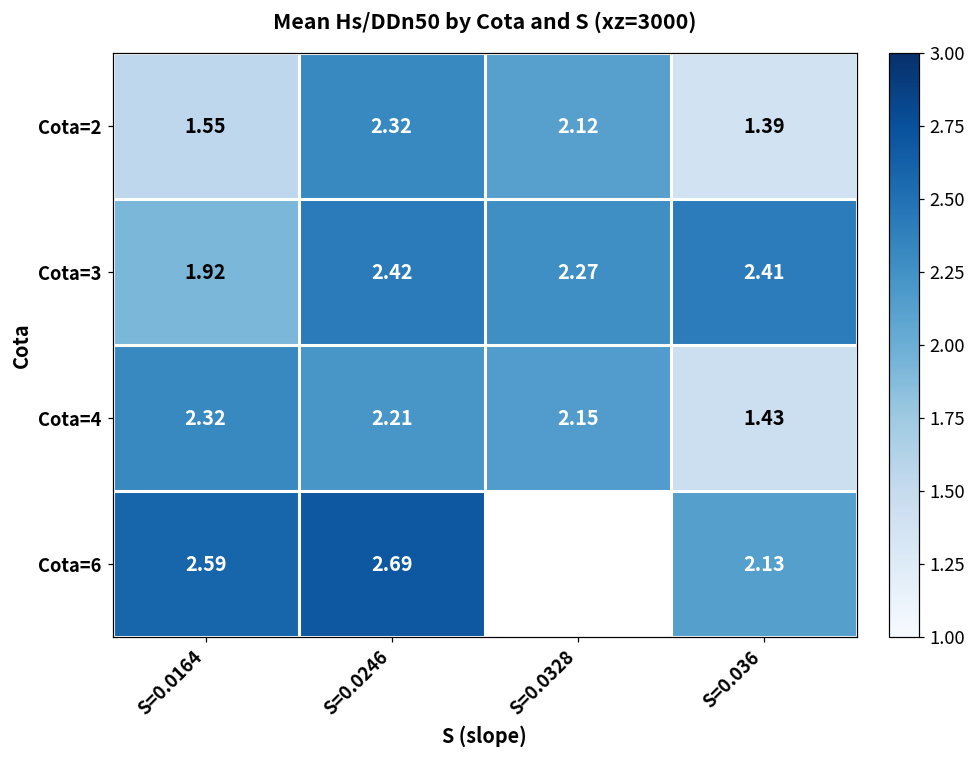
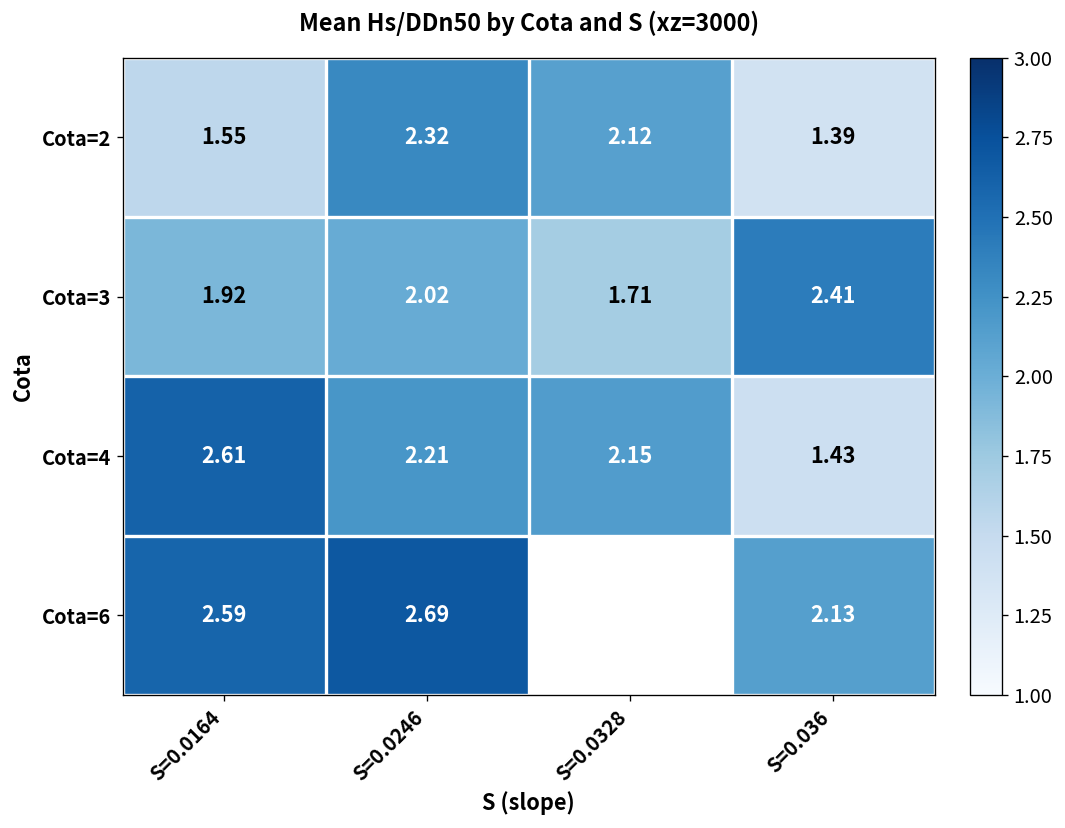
Cota=3, S=0.0246: 2.42 -> 2.02
Cota=3, S=0.0328: 2.27 -> 1.71
Cota=4, S=0.0164: 2.32 -> 2.61
